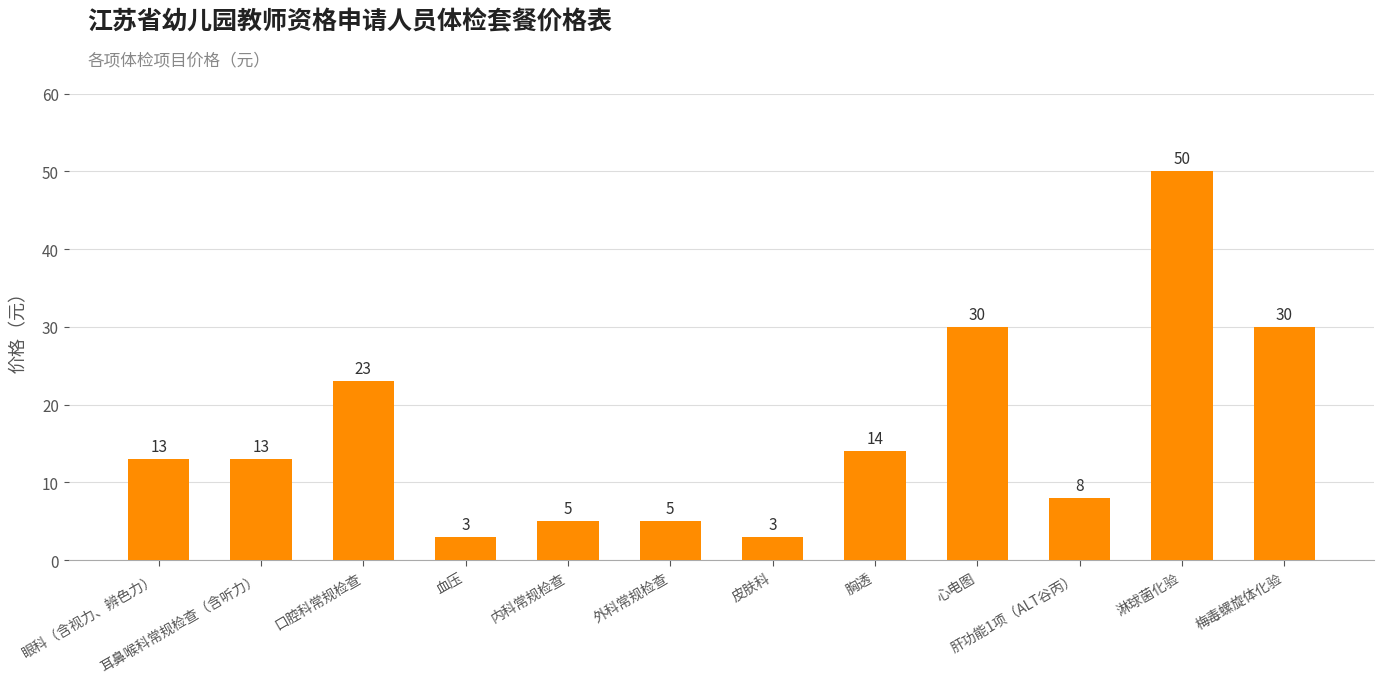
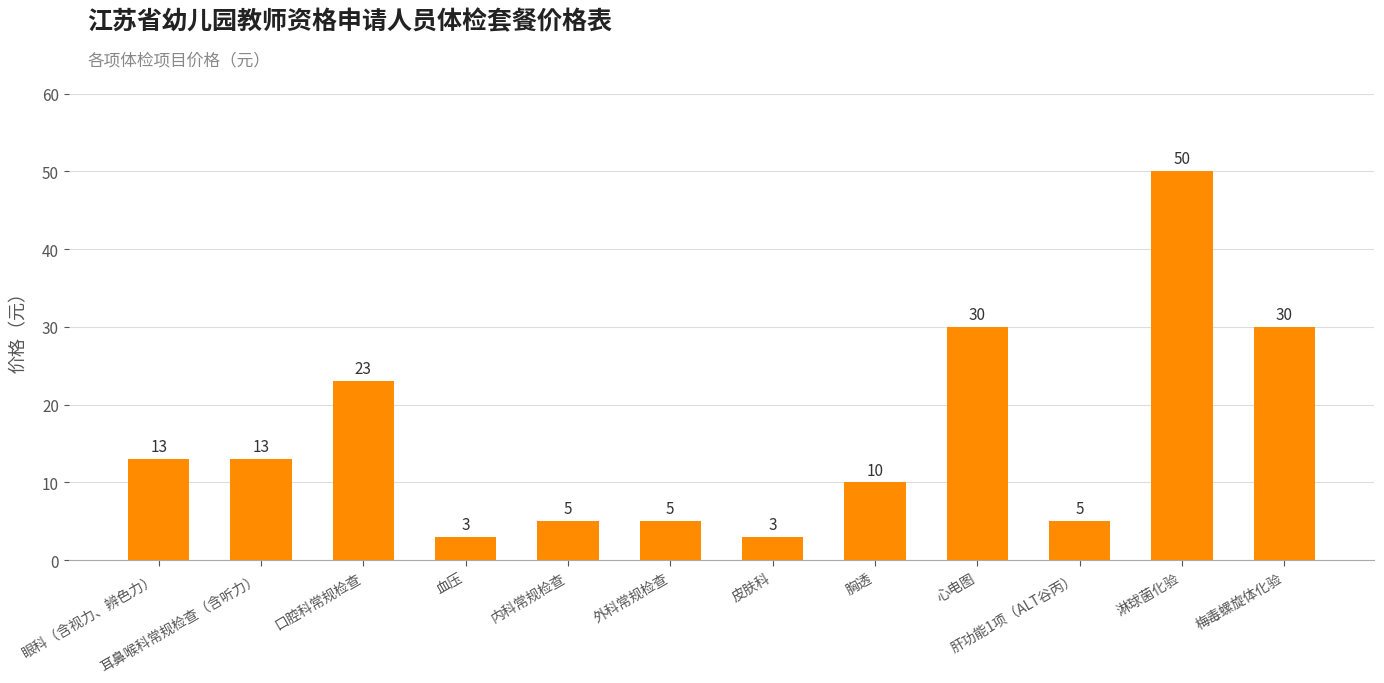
胸透: 14 -> 10
肝功能1项（ALT谷丙）: 8 -> 5
